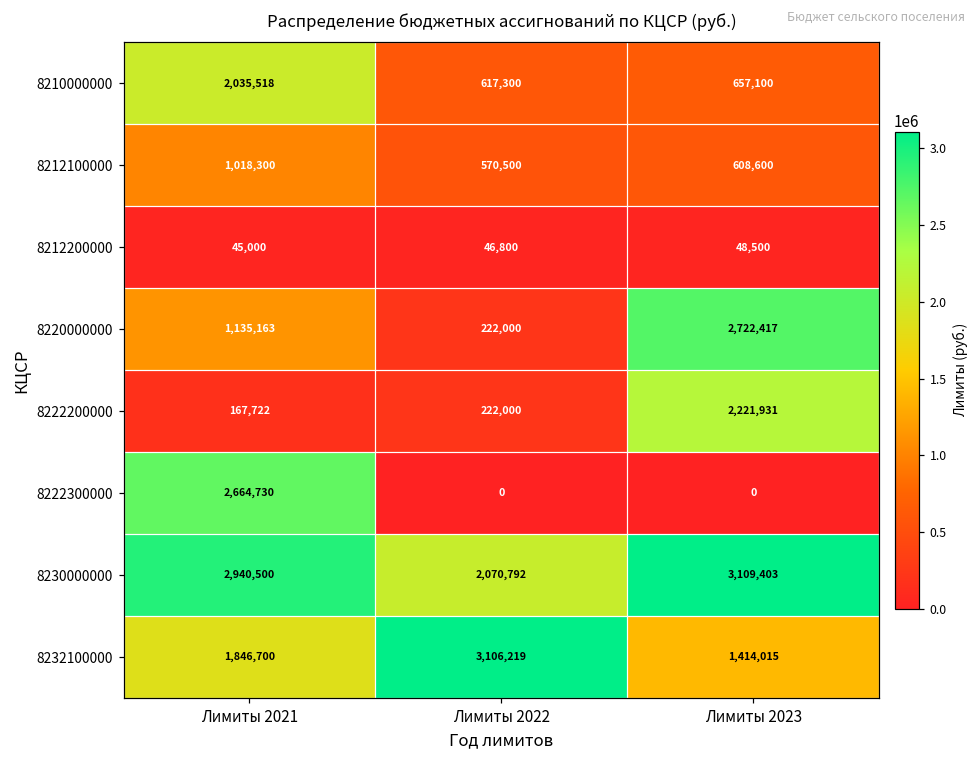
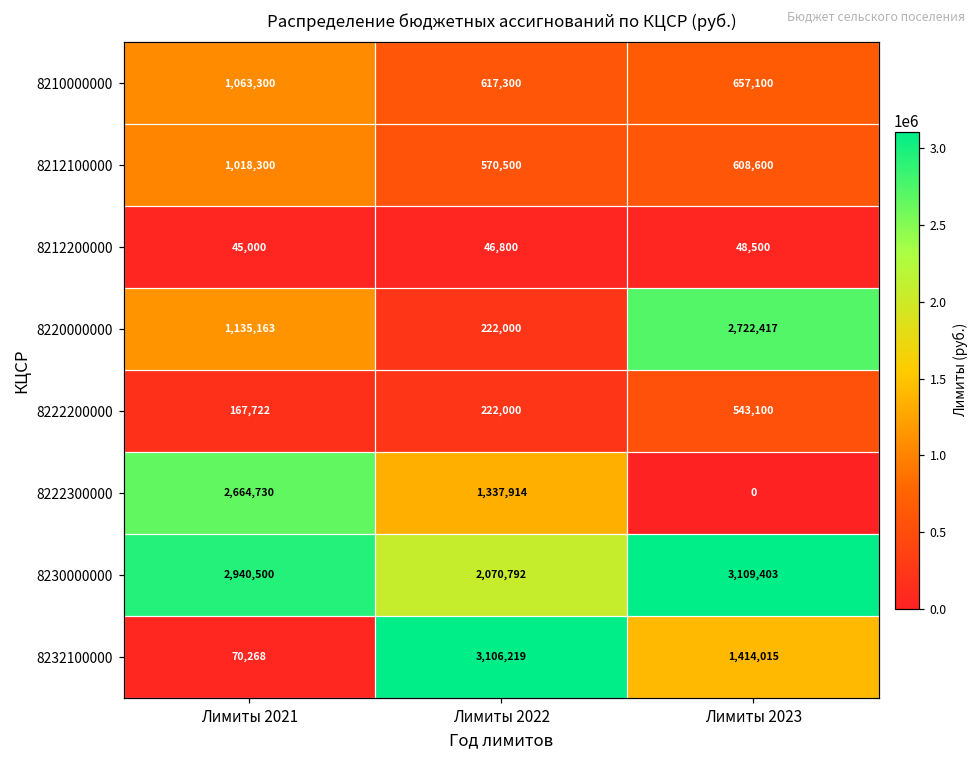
8210000000, Лимиты 2021: 2,035,518 -> 1,063,300
8222200000, Лимиты 2023: 2,221,931 -> 543,100
8222300000, Лимиты 2022: 0 -> 1,337,914
8232100000, Лимиты 2021: 1,846,700 -> 70,268
